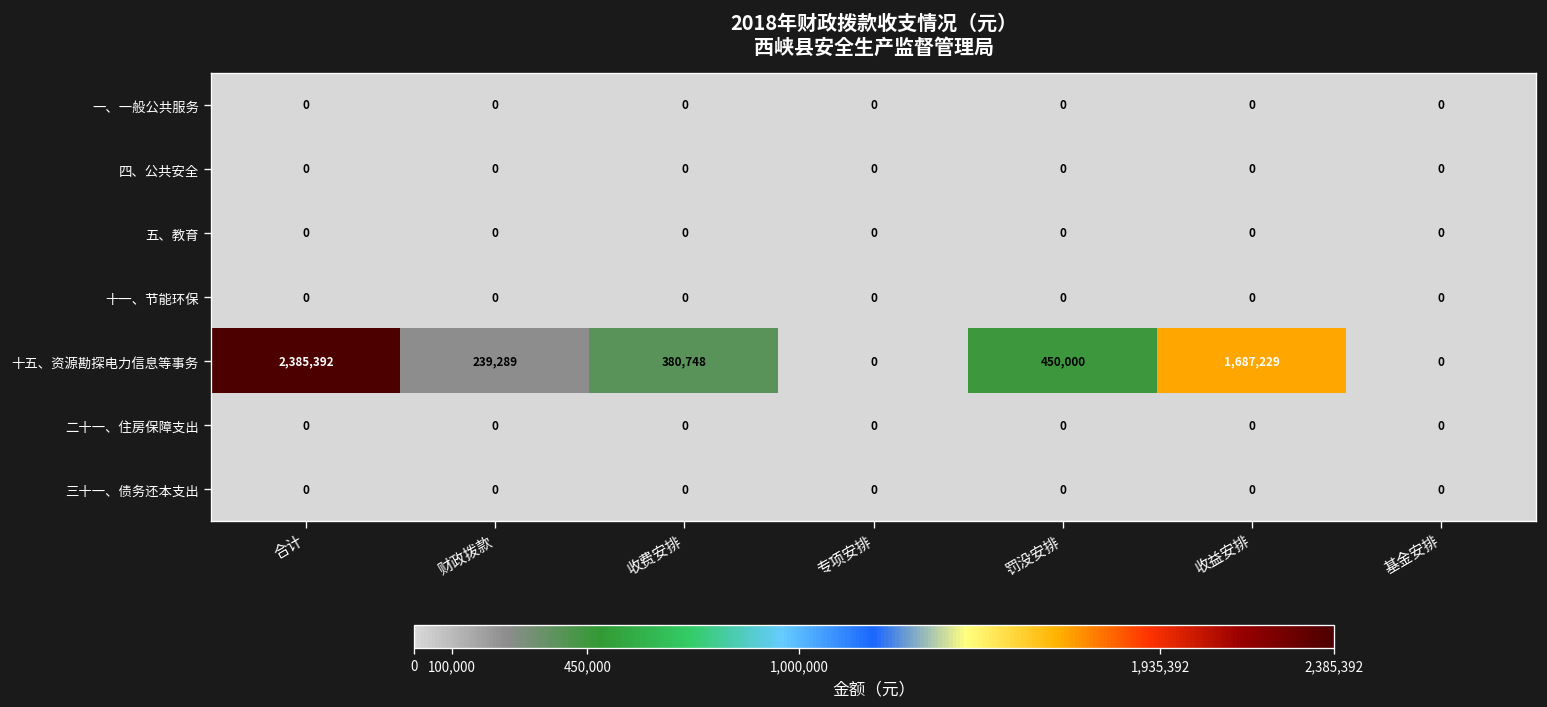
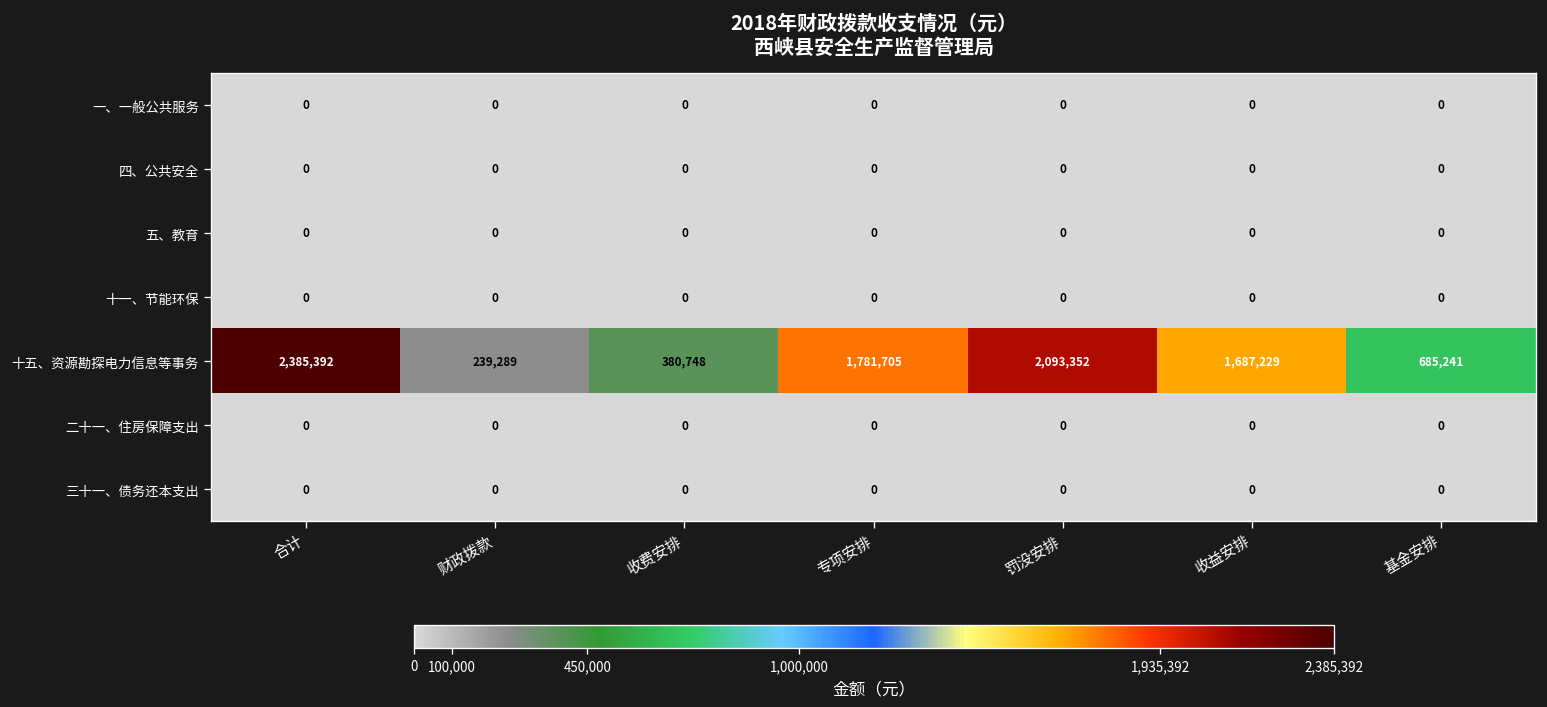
十五、资源勘探电力信息等事务, 专项安排: 0 -> 1,781,705
十五、资源勘探电力信息等事务, 罚没安排: 450,000 -> 2,093,352
十五、资源勘探电力信息等事务, 基金安排: 0 -> 685,241
